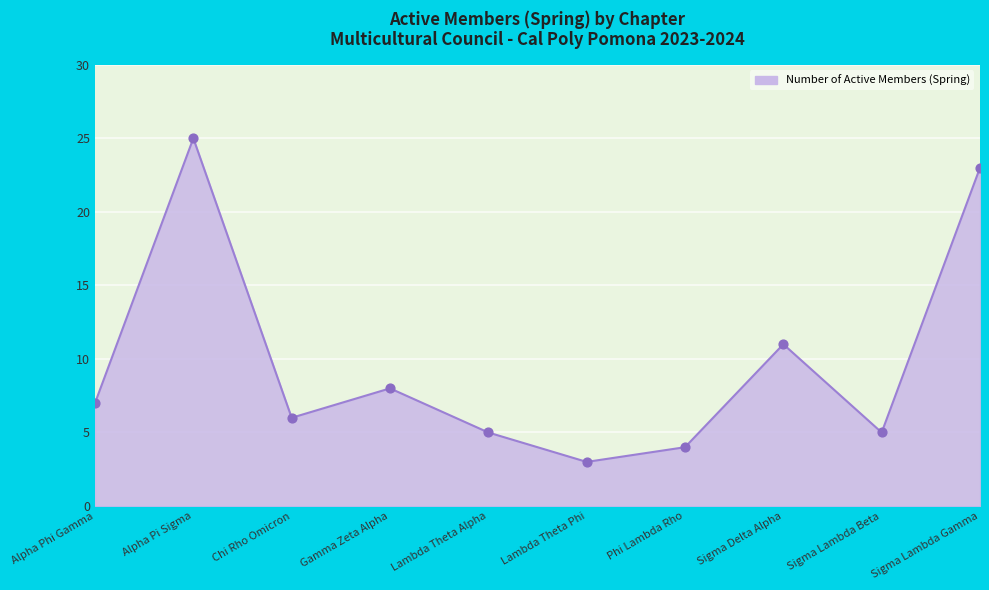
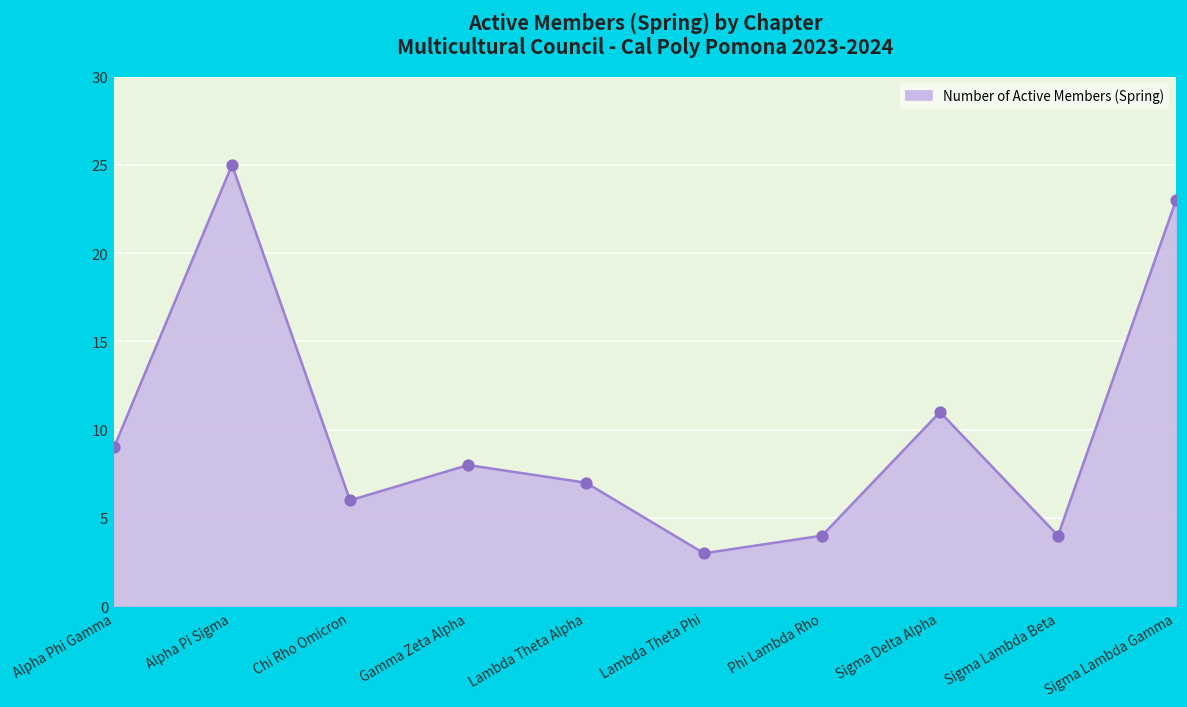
Alpha Phi Gamma: 7 -> 9
Lambda Theta Alpha: 5 -> 7
Sigma Lambda Beta: 5 -> 4
